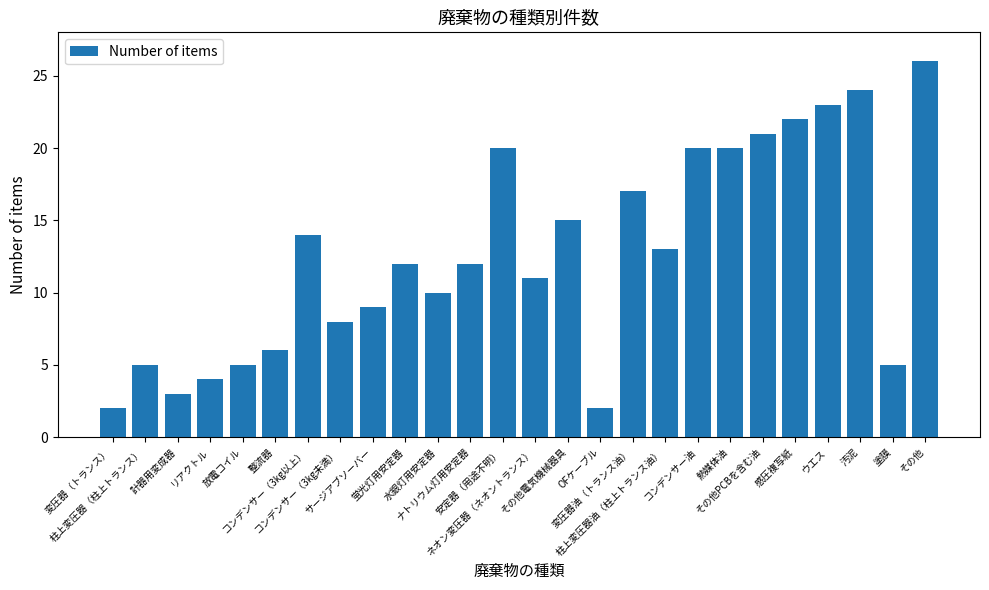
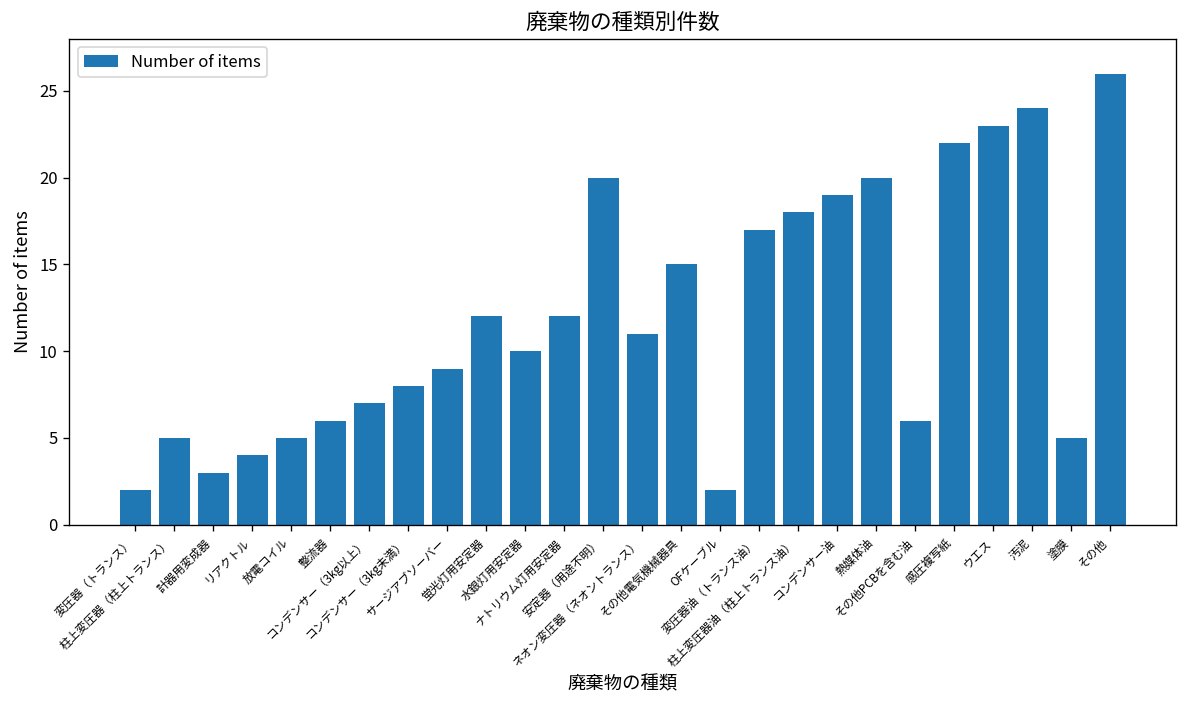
コンデンサー（3kg以上）: 14 -> 7
柱上変圧器油（柱上トランス油）: 13 -> 18
コンデンサー油: 20 -> 19
その他PCBを含む油: 21 -> 6
